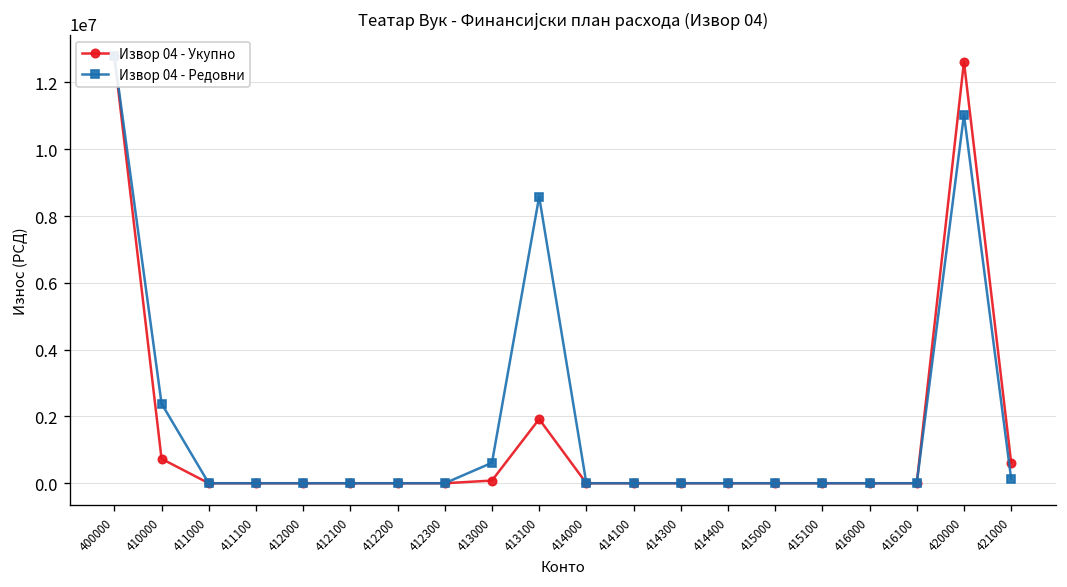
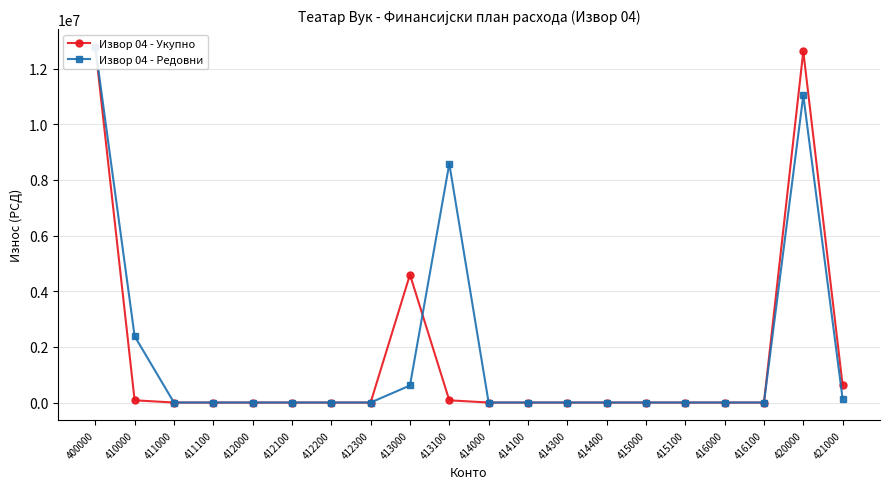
Извор 04 - Укупно, 410000: 700000 -> 100000
Извор 04 - Укупно, 413000: 100000 -> 4600000
Извор 04 - Укупно, 413100: 1900000 -> 100000
